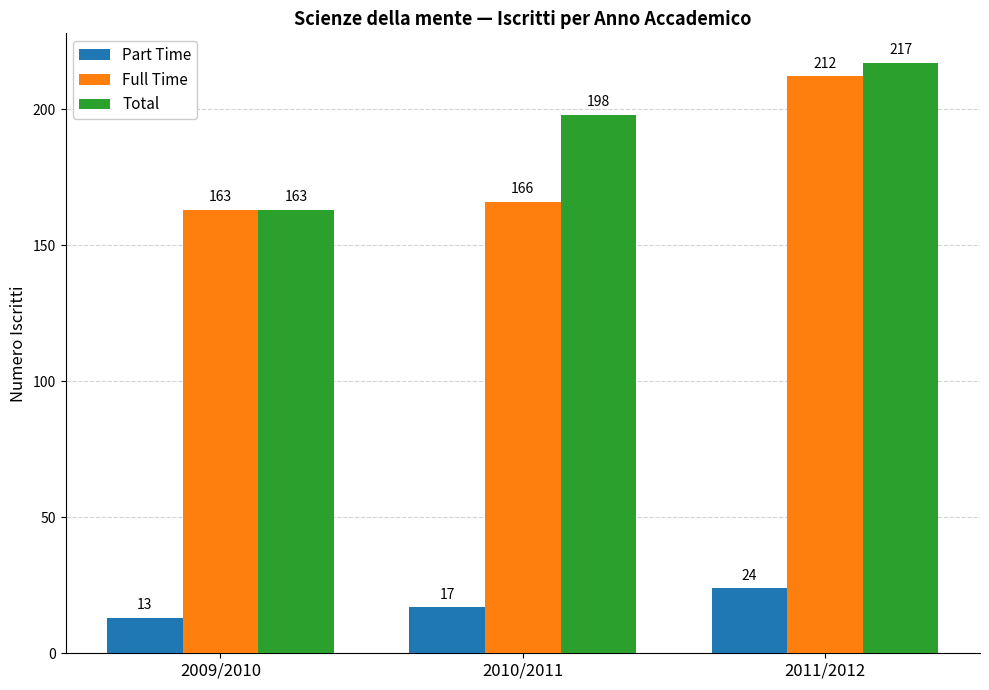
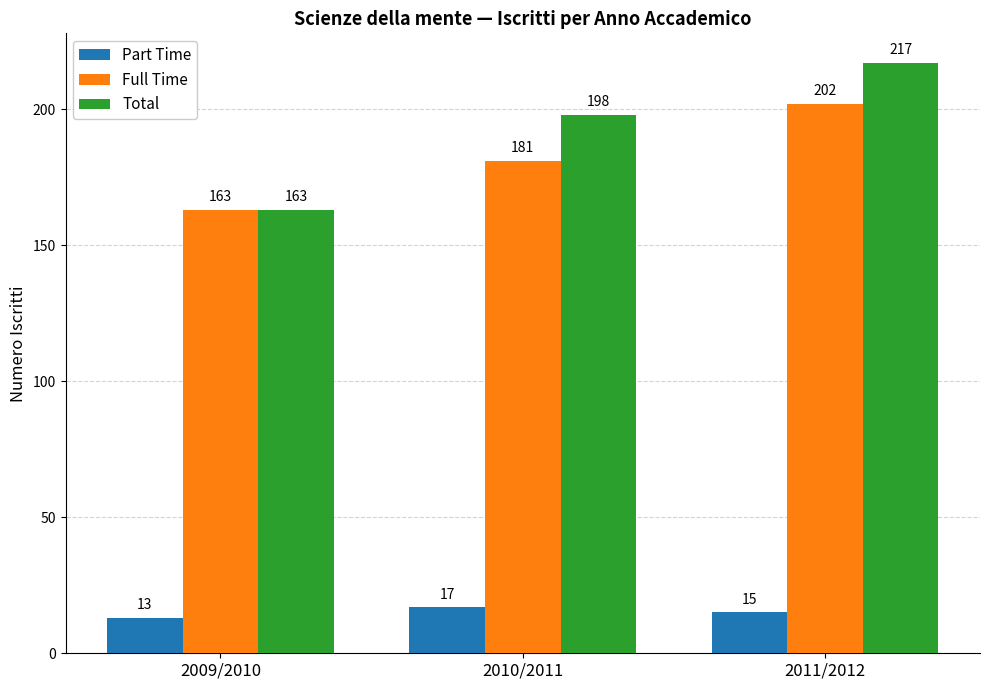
Full Time, 2010/2011: 166 -> 181
Part Time, 2011/2012: 24 -> 15
Full Time, 2011/2012: 212 -> 202
